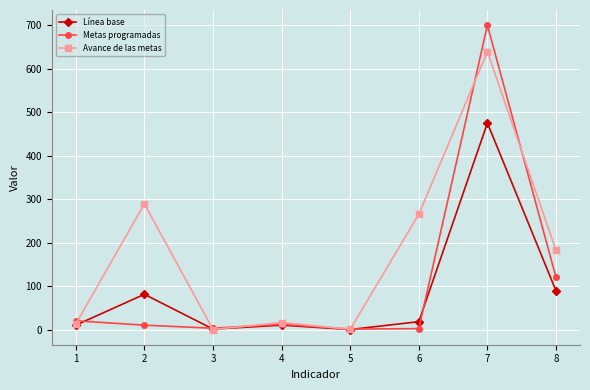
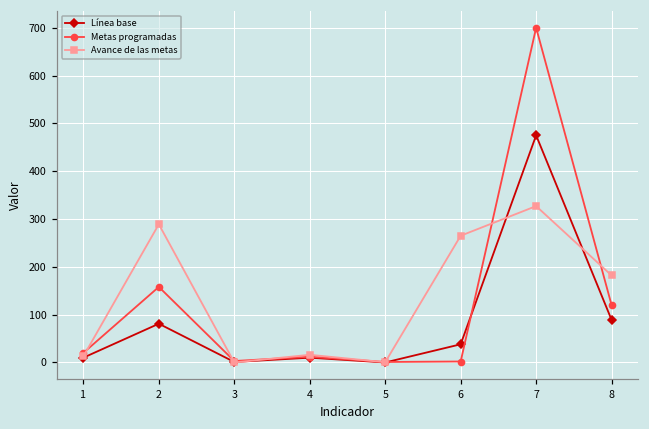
Metas programadas, 2: 10 -> 160
Línea base, 6: 20 -> 40
Avance de las metas, 7: 640 -> 330
